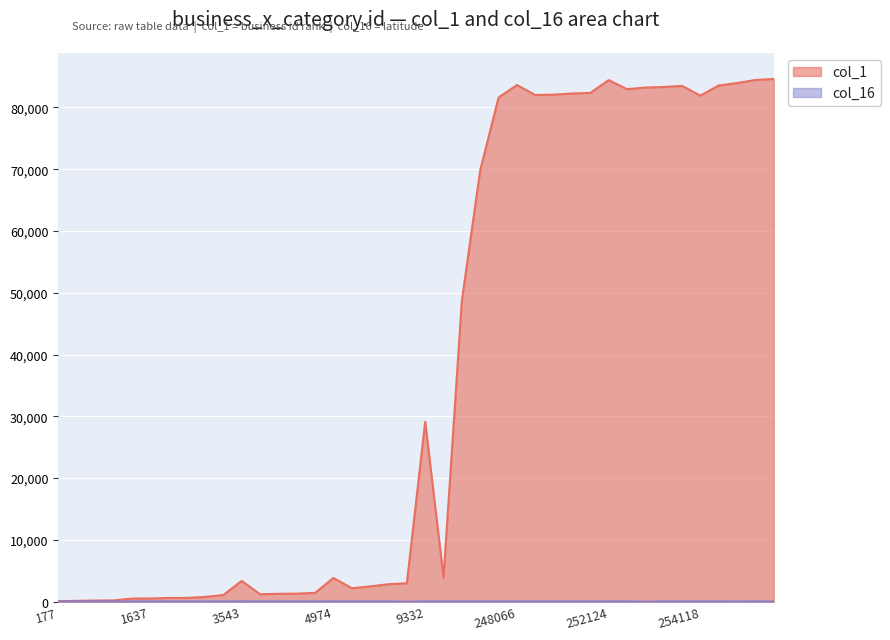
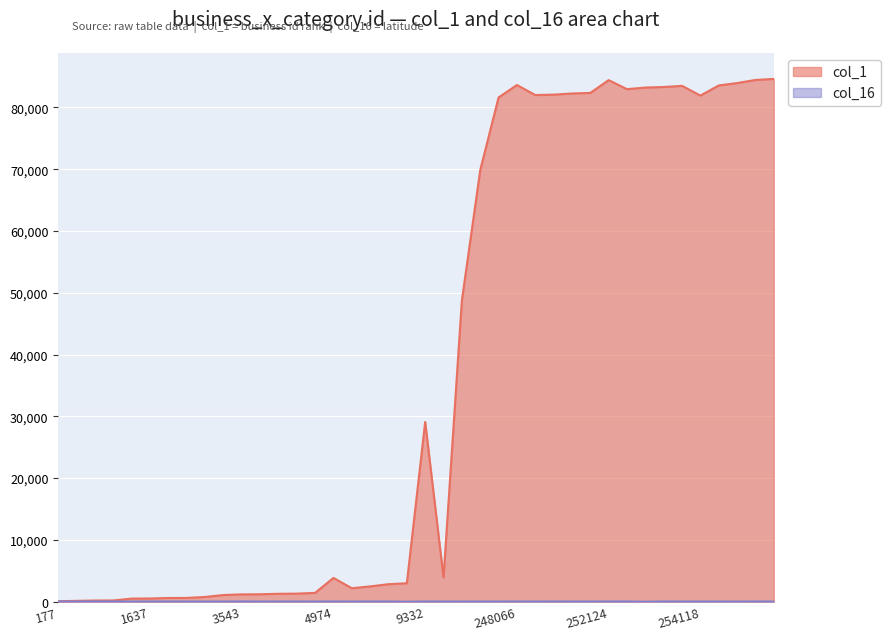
col_1, 3543: 3,000 -> 1,000
